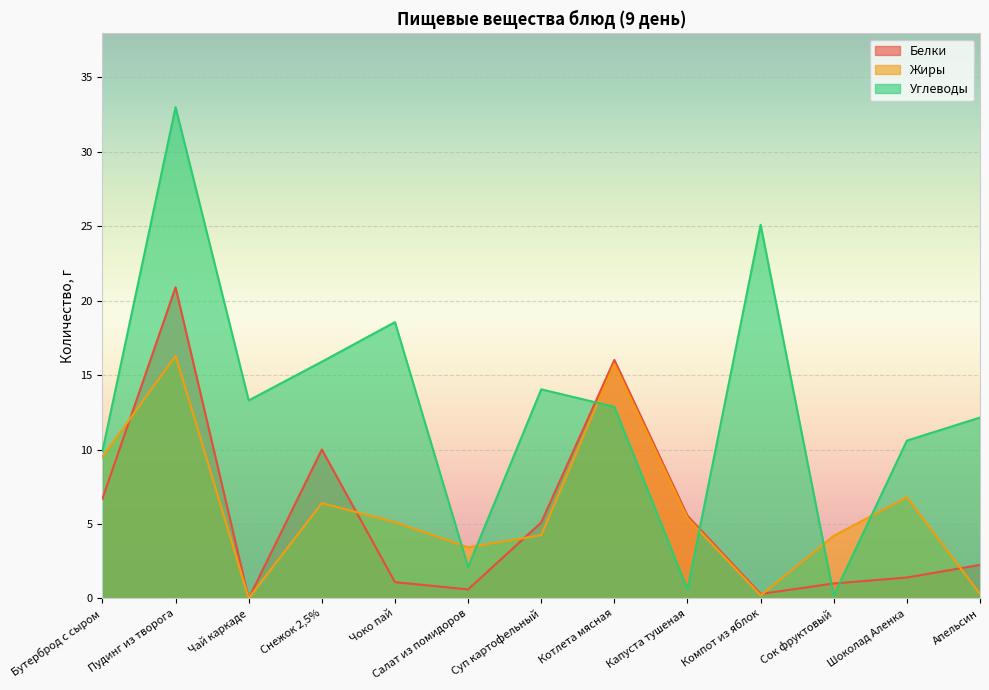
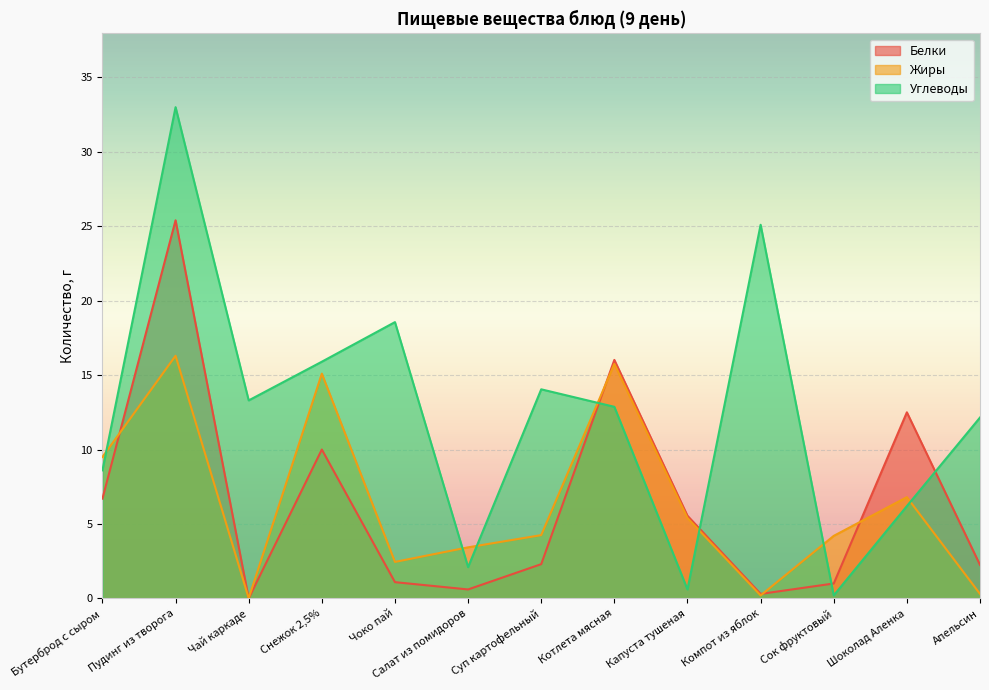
Углеводы, Бутерброд с сыром: 9.9 -> 8.6
Белки, Пудинг из творога: 20.9 -> 25.4
Жиры, Снежок 2,5%: 6.4 -> 15.1
Жиры, Чоко пай: 5.1 -> 2.5
Белки, Суп картофельный: 5.1 -> 2.3
Белки, Шоколад Аленка: 1.4 -> 12.5
Углеводы, Шоколад Аленка: 10.6 -> 6.2
